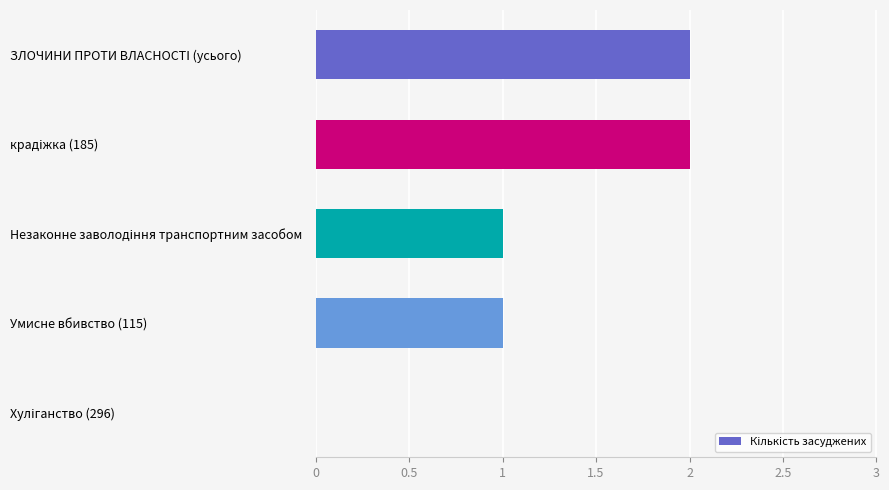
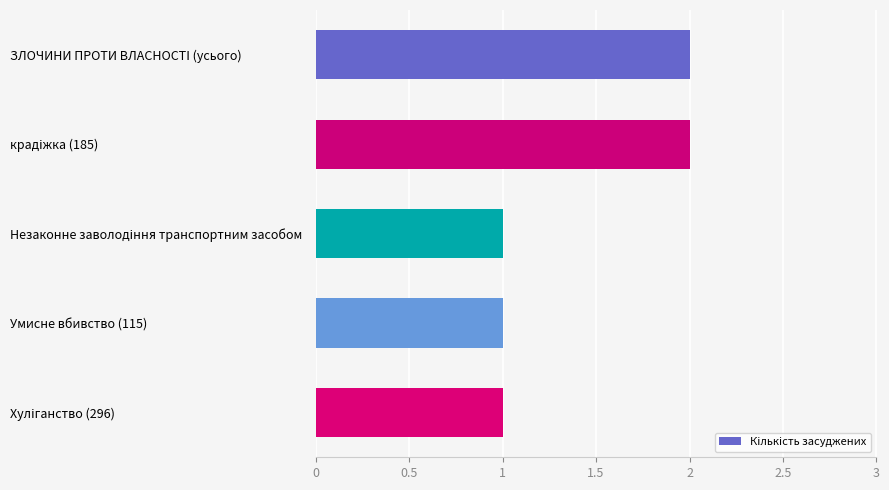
Хуліганство (296): 0 -> 1
